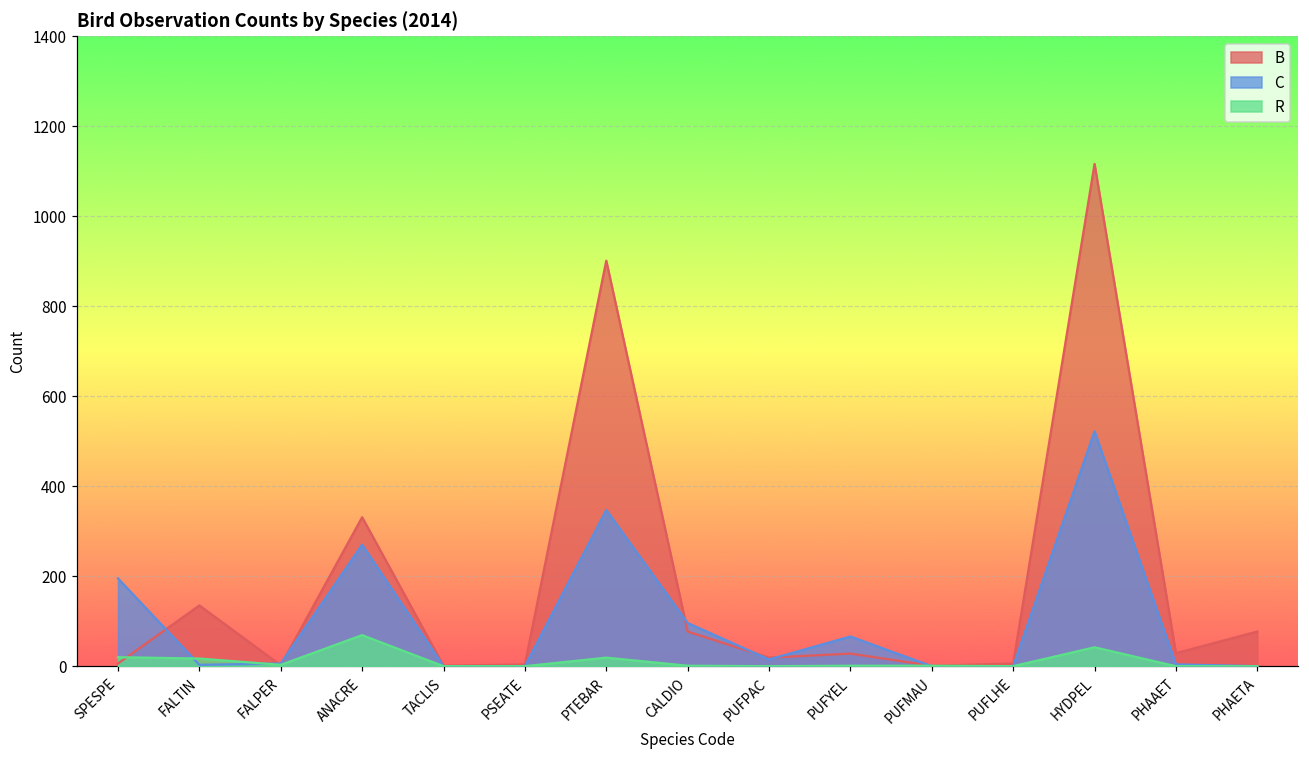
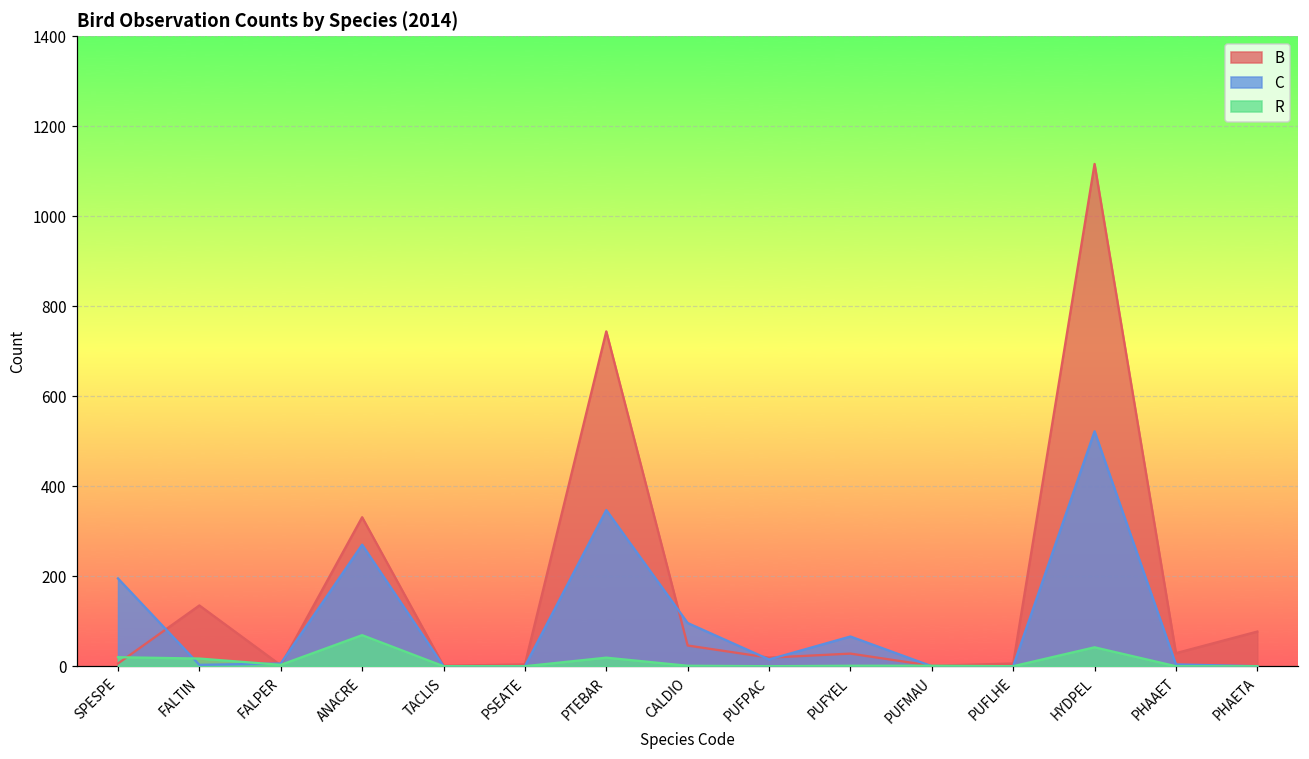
B, PTEBAR: 900 -> 740
B, CALDIO: 80 -> 50
